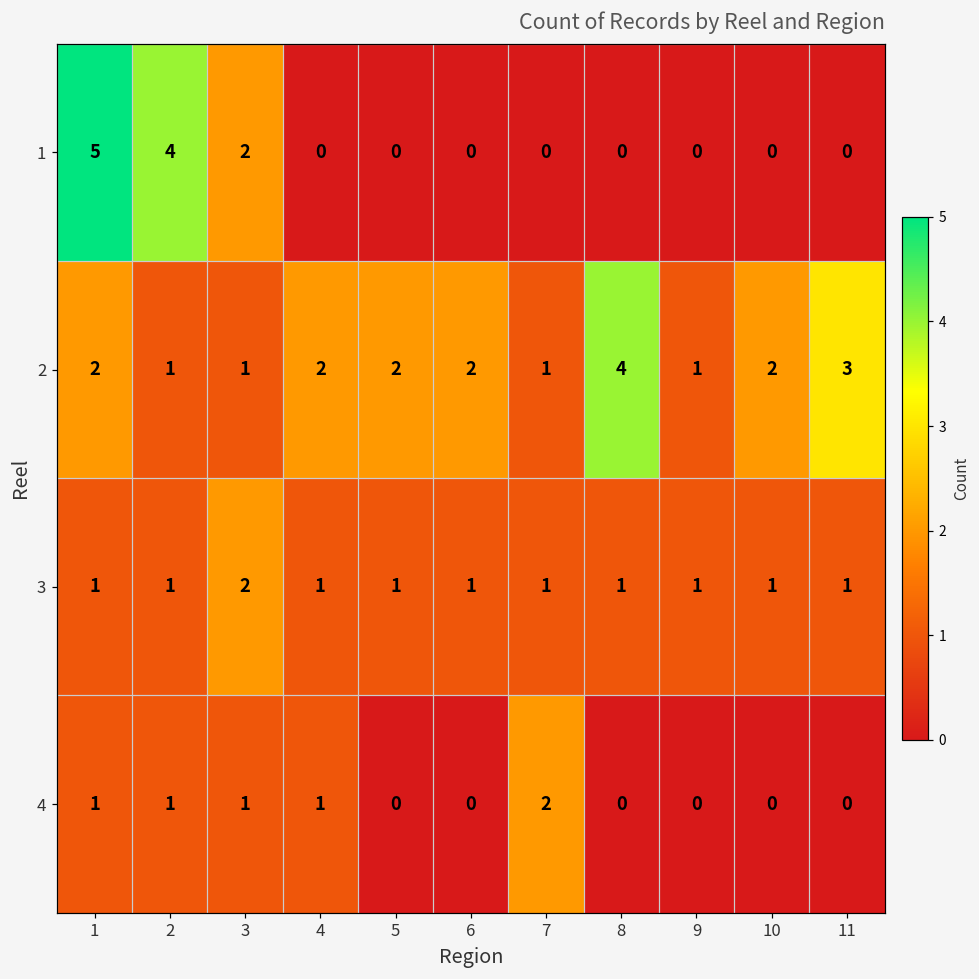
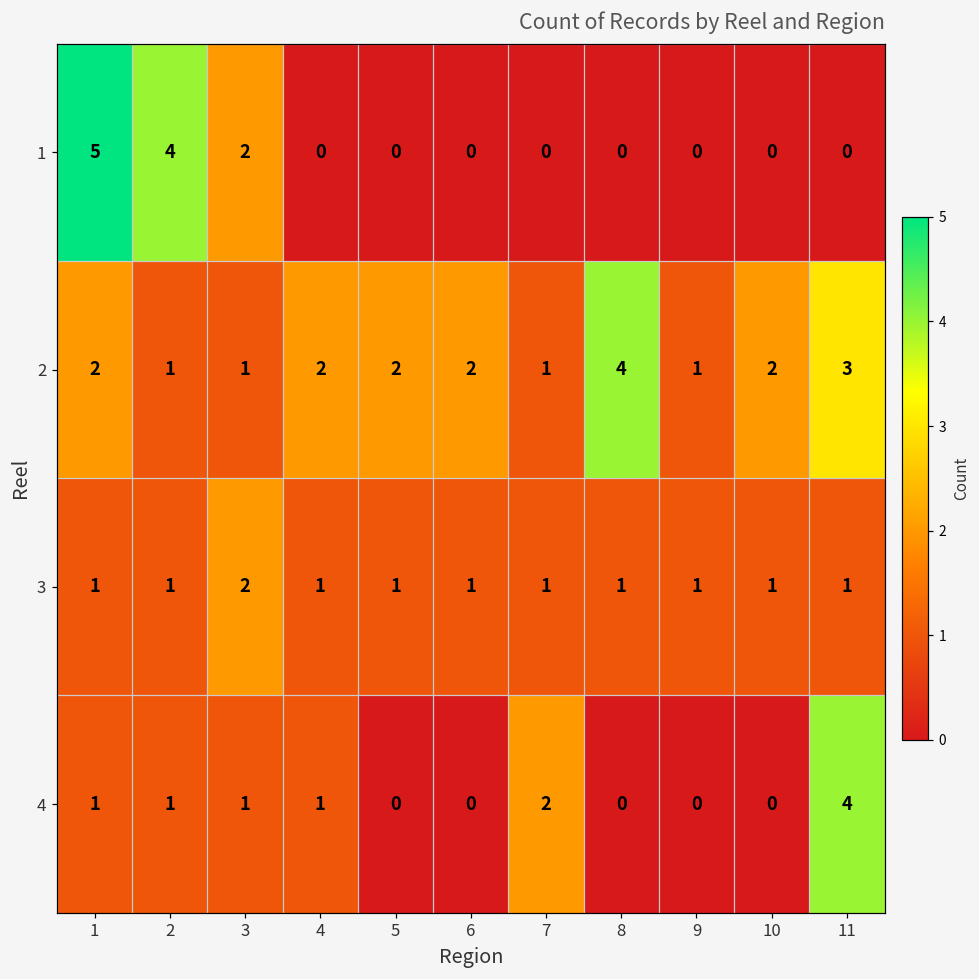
4, 11: 0 -> 4
